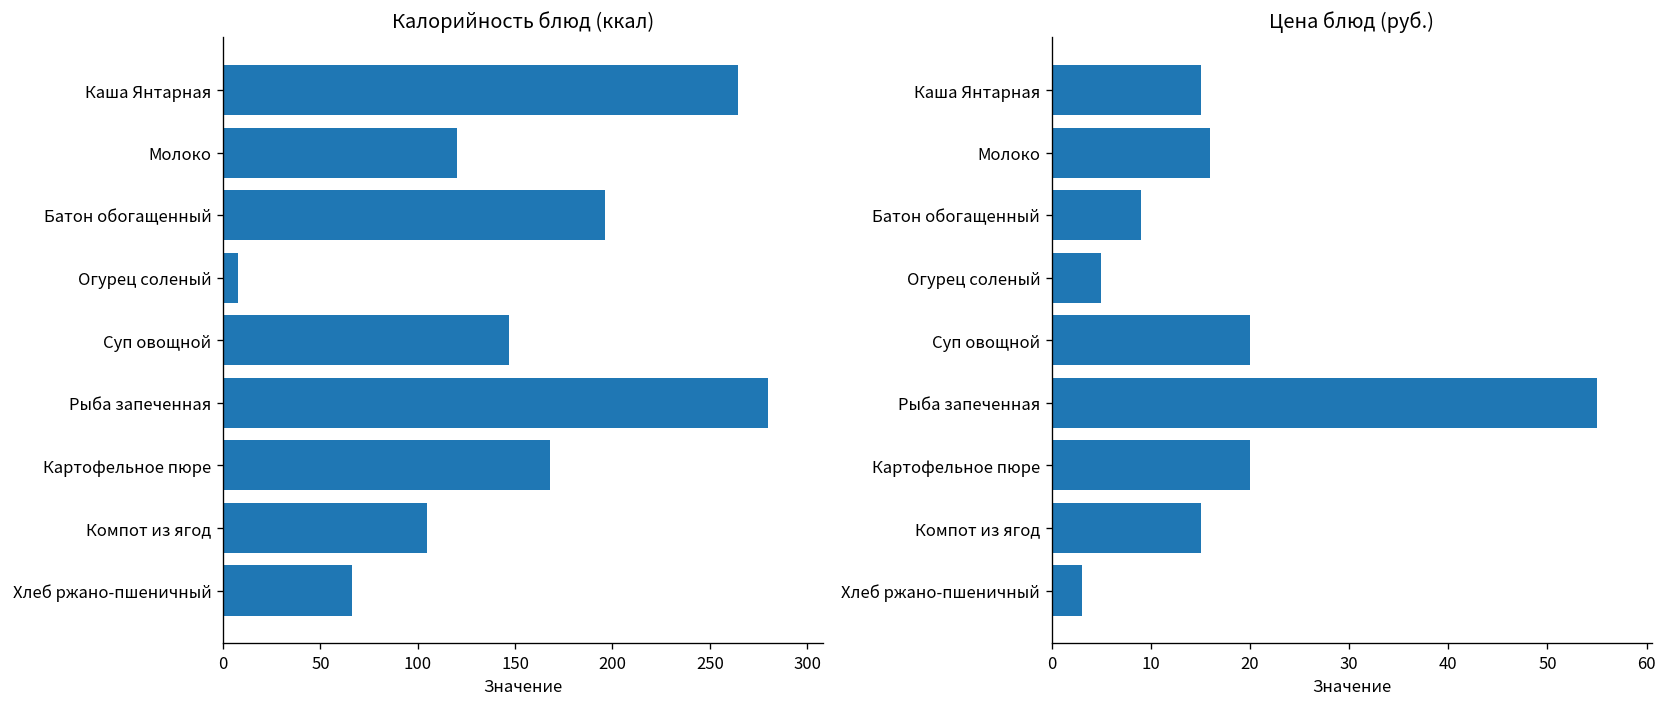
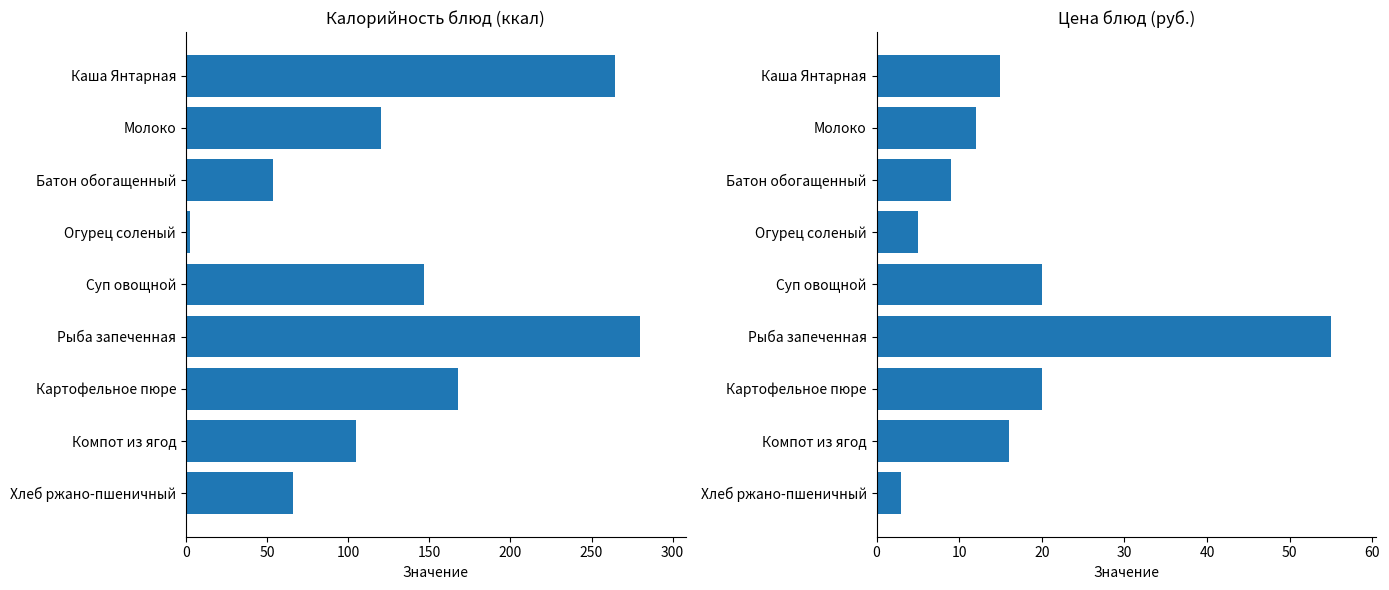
Калорийность блюд (ккал), Батон обогащенный: 196 -> 54
Калорийность блюд (ккал), Огурец соленый: 8 -> 3
Цена блюд (руб.), Молоко: 16 -> 12
Цена блюд (руб.), Компот из ягод: 15 -> 16
